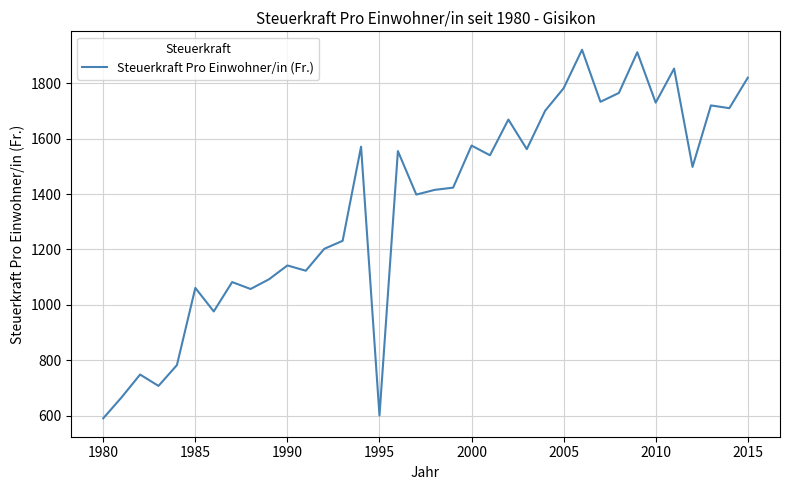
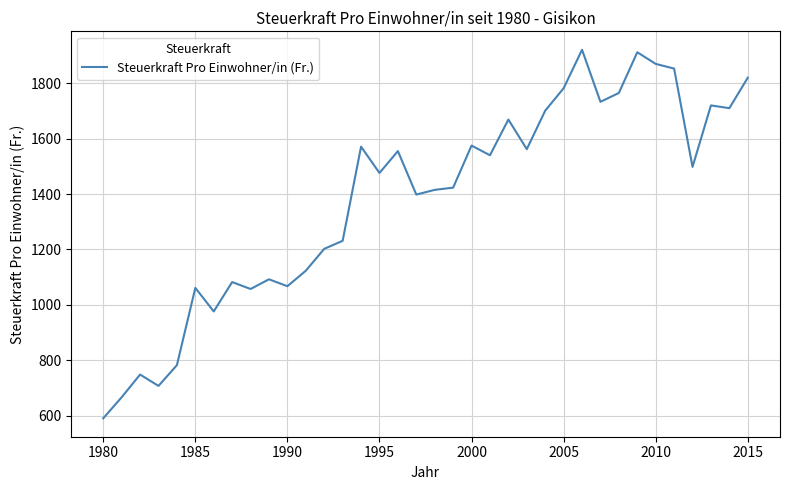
1990: 1140 -> 1070
1995: 600 -> 1480
2010: 1730 -> 1870
